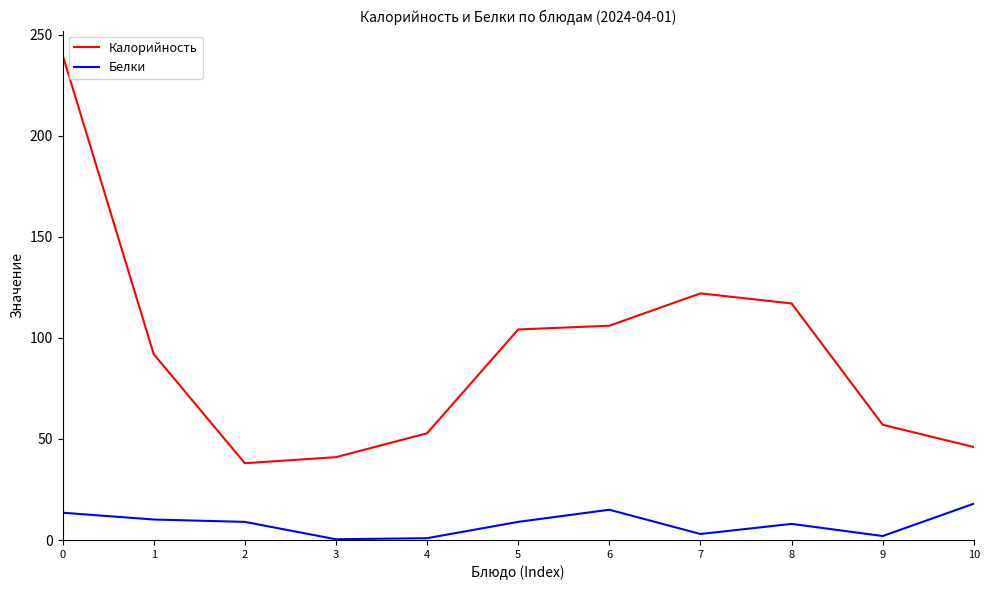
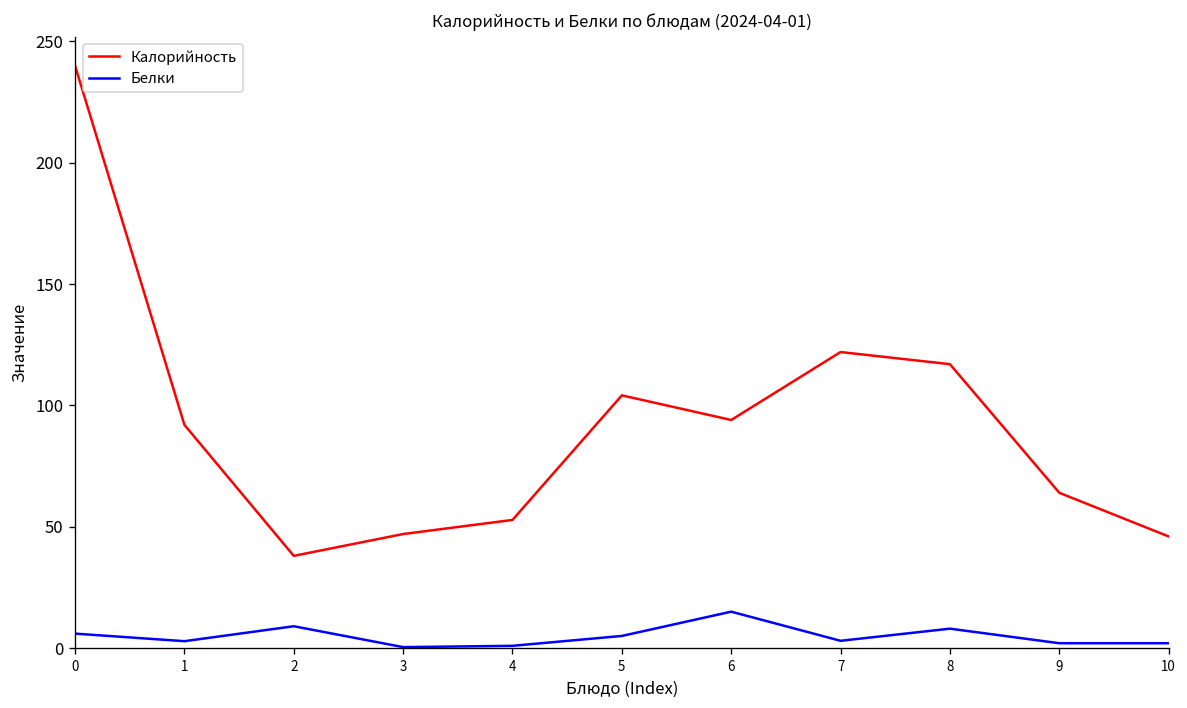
Белки, 0: 14 -> 6
Белки, 1: 10 -> 3
Калорийность, 3: 41 -> 47
Белки, 5: 9 -> 5
Калорийность, 6: 106 -> 94
Калорийность, 9: 57 -> 64
Белки, 10: 18 -> 2
